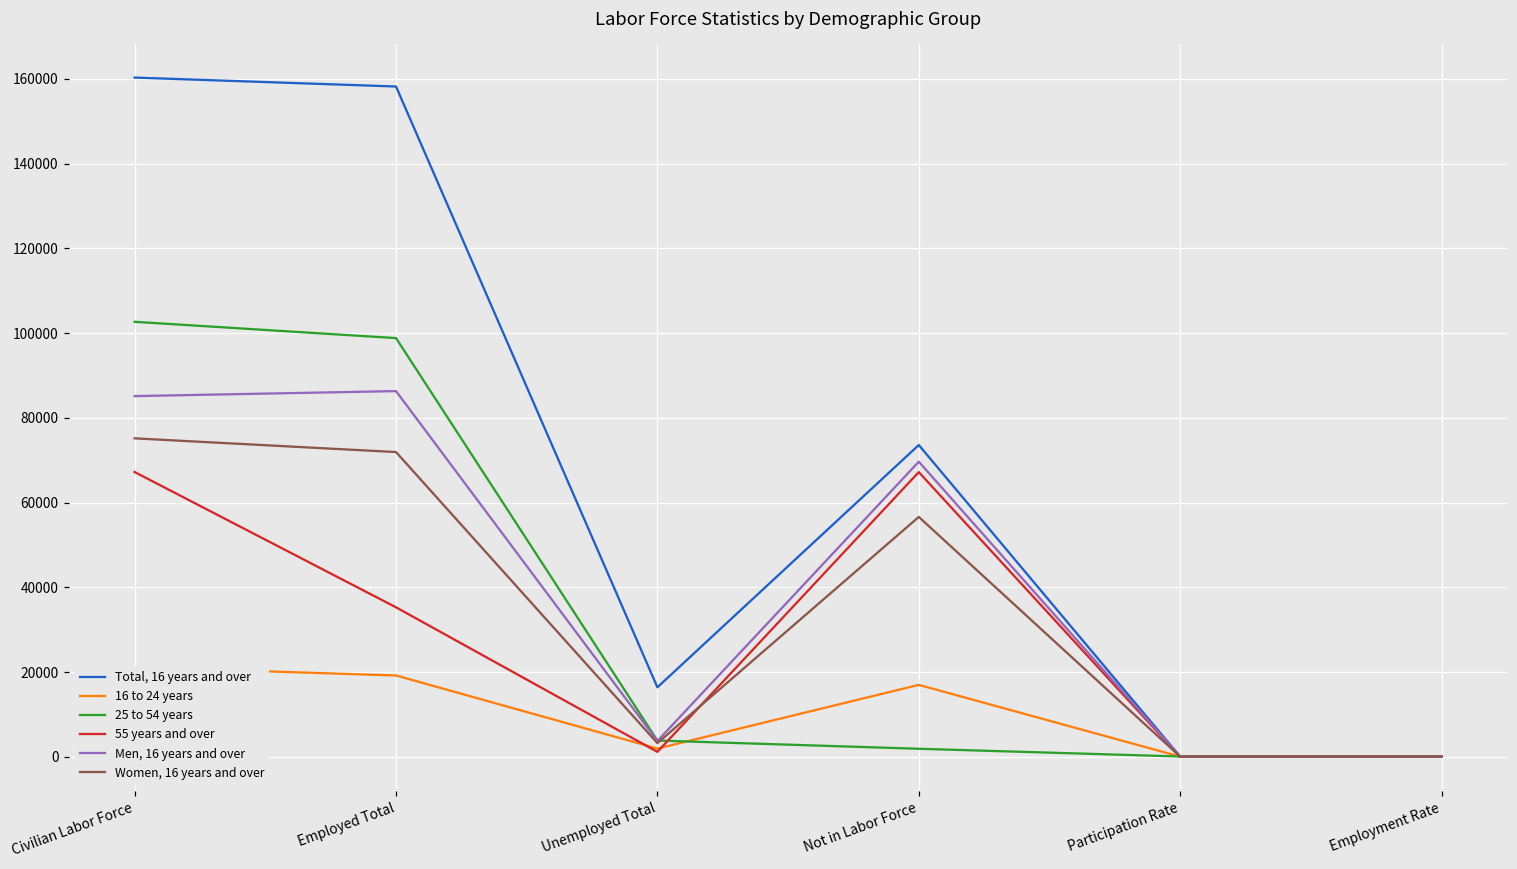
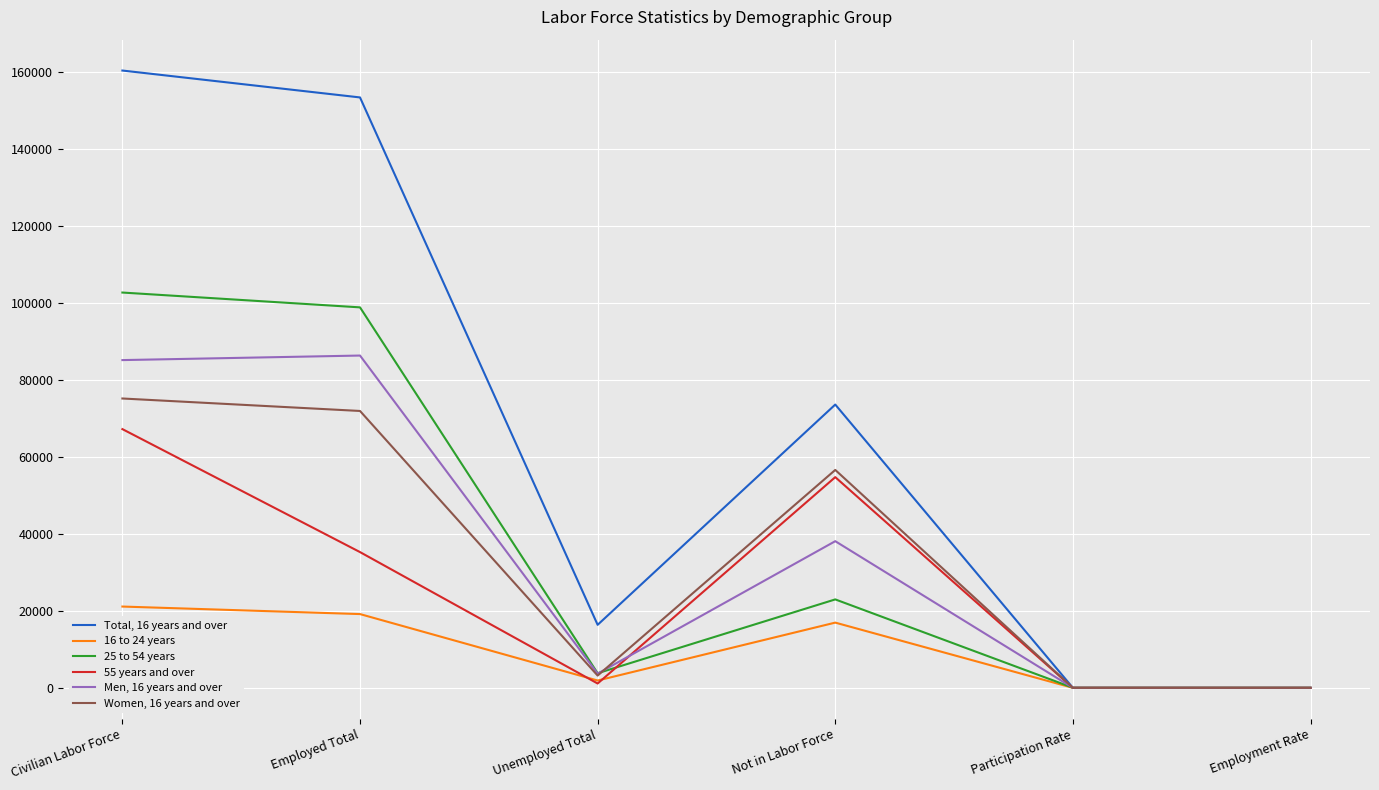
Total, 16 years and over, Employed Total: 158000 -> 153000
25 to 54 years, Not in Labor Force: 2000 -> 23000
55 years and over, Not in Labor Force: 67000 -> 55000
Men, 16 years and over, Not in Labor Force: 70000 -> 38000
